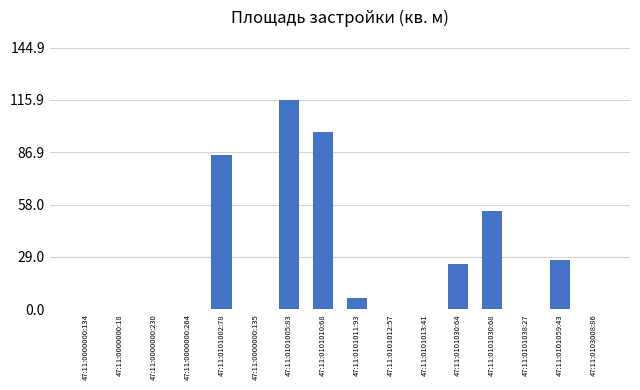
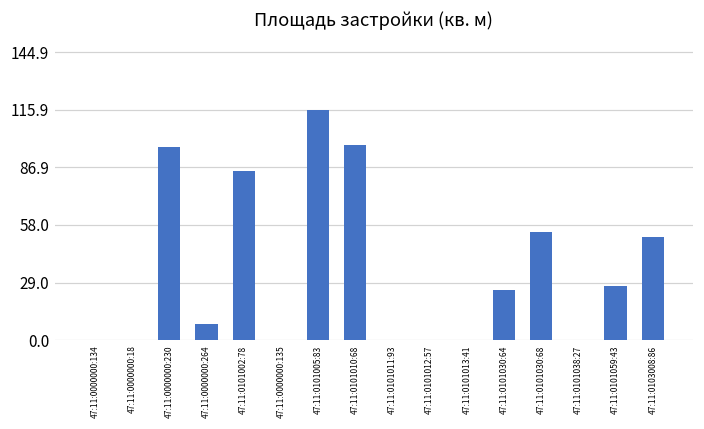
47:11:0000000:230: 0 -> 97
47:11:0000000:264: 0 -> 8
47:11:0101011:93: 6 -> 0
47:11:0103008:86: 0 -> 52
